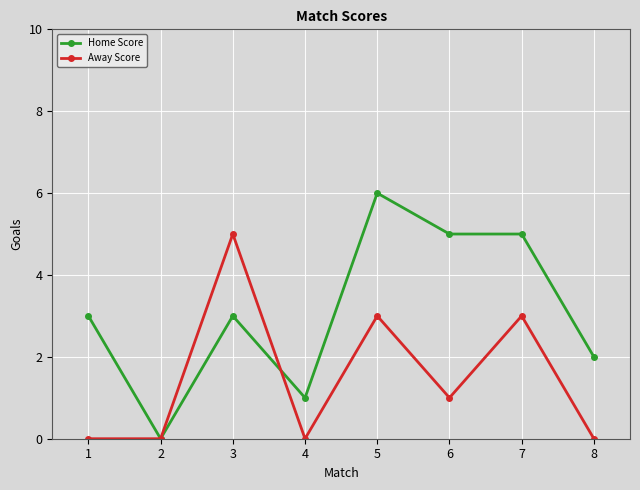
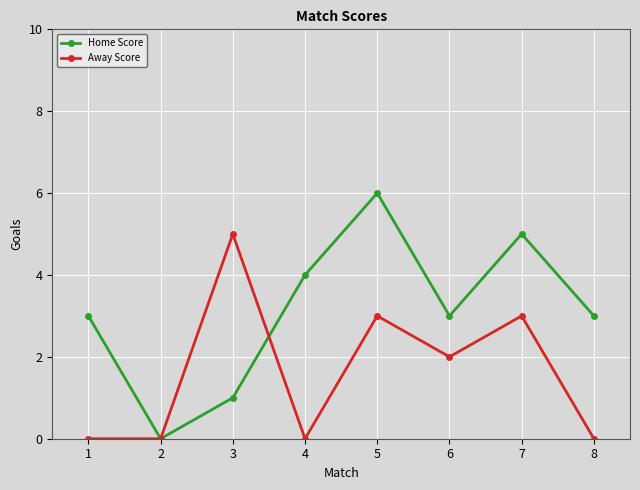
Home Score, 3: 3 -> 1
Home Score, 4: 1 -> 4
Home Score, 6: 5 -> 3
Away Score, 6: 1 -> 2
Home Score, 8: 2 -> 3
